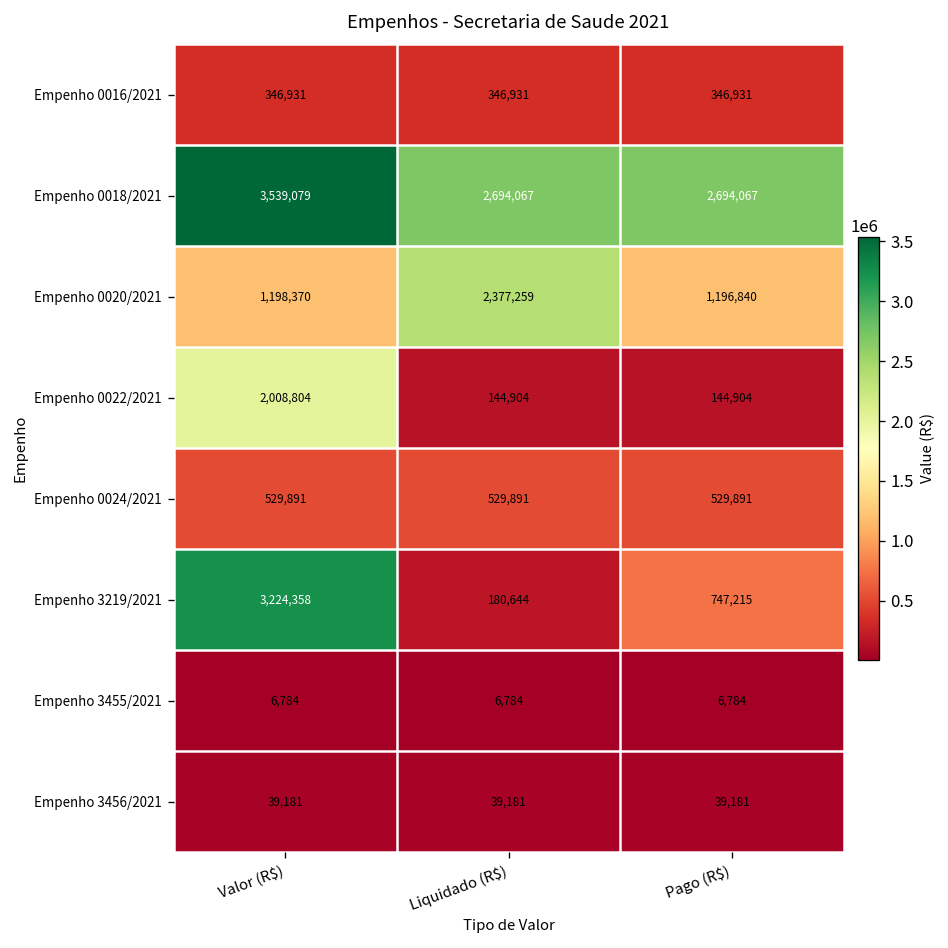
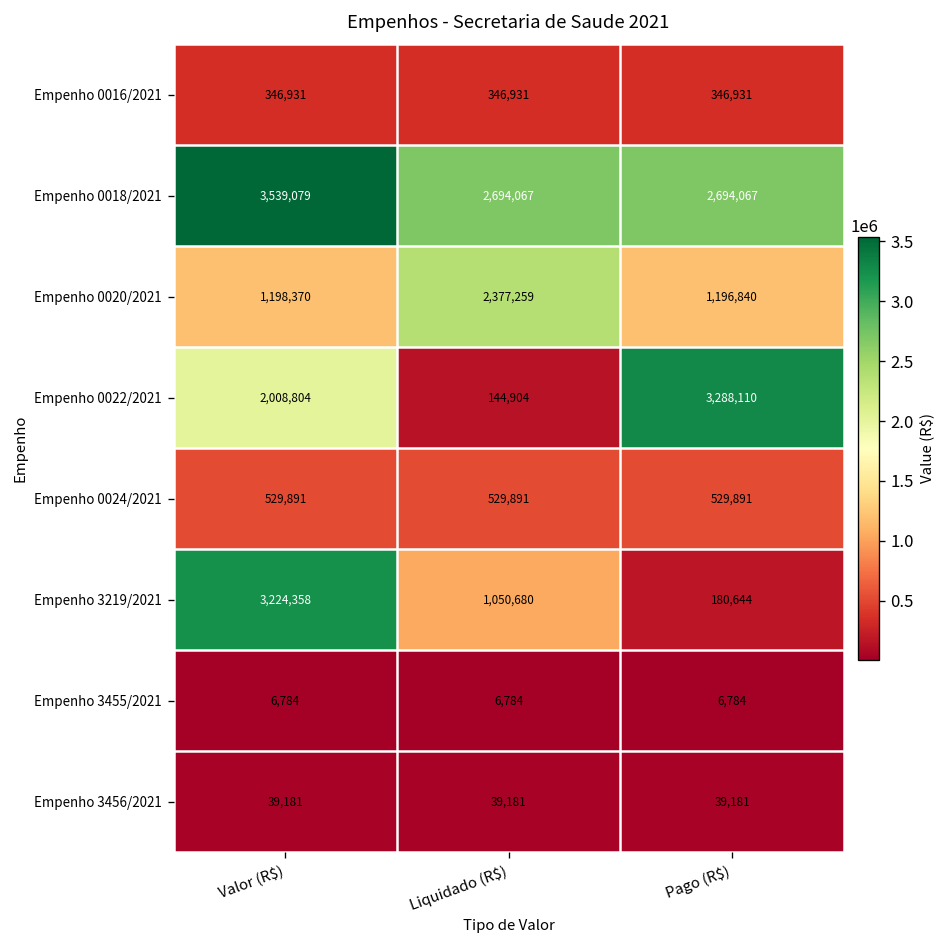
Empenho 0022/2021, Pago (R$): 144,904 -> 3,288,110
Empenho 3219/2021, Liquidado (R$): 180,644 -> 1,050,680
Empenho 3219/2021, Pago (R$): 747,215 -> 180,644
